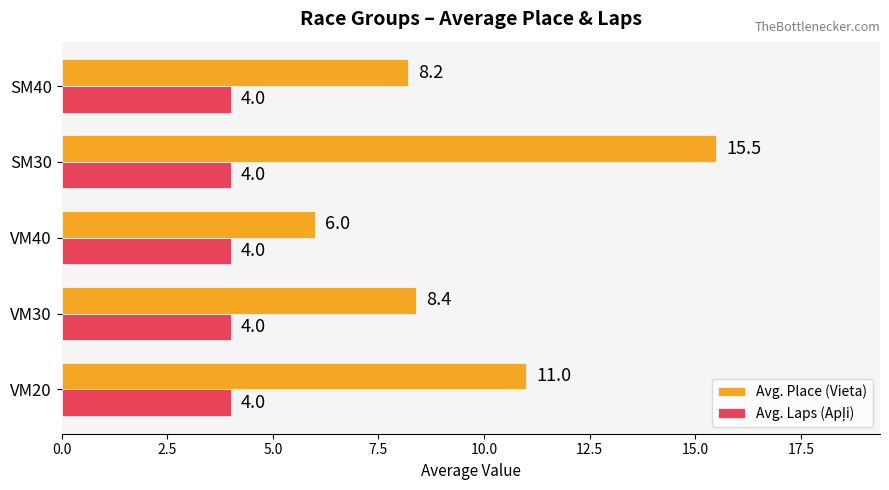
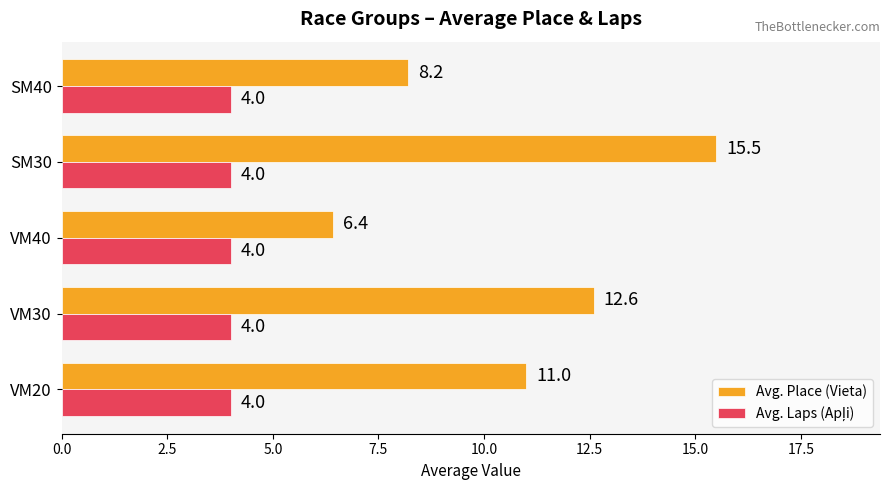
Avg. Place (Vieta), VM40: 6.0 -> 6.4
Avg. Place (Vieta), VM30: 8.4 -> 12.6
